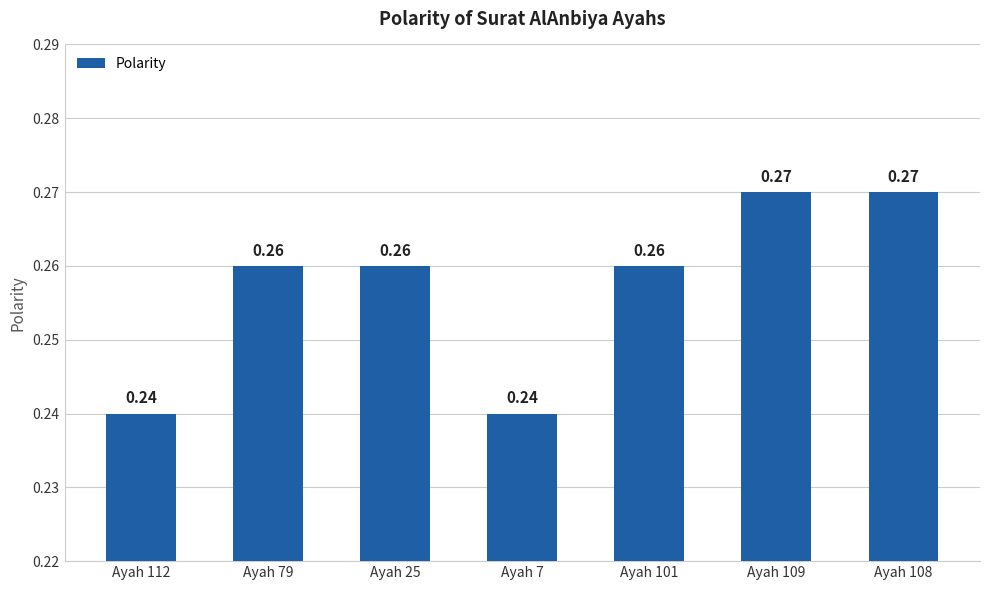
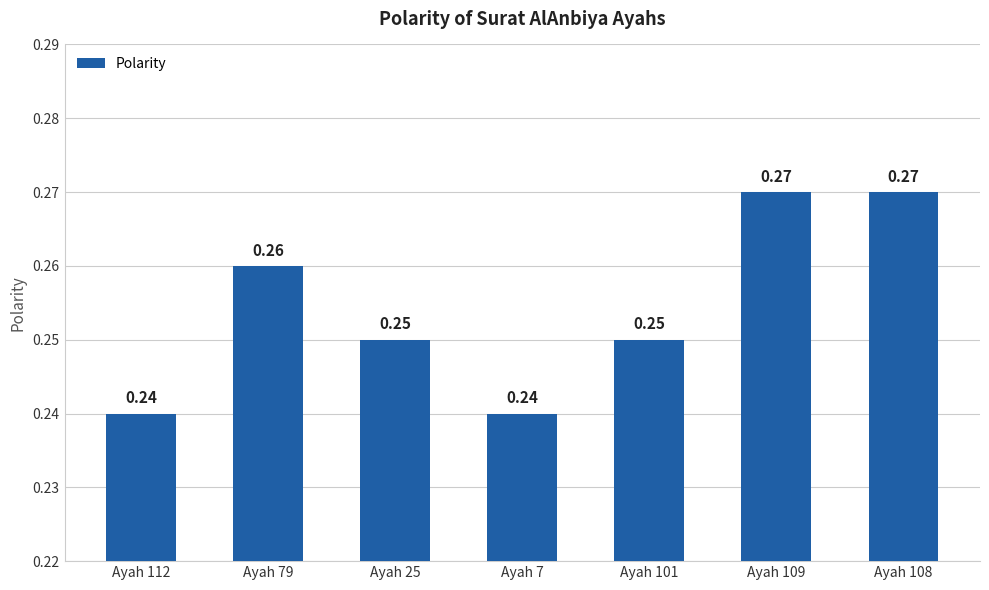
Ayah 25: 0.26 -> 0.25
Ayah 101: 0.26 -> 0.25
